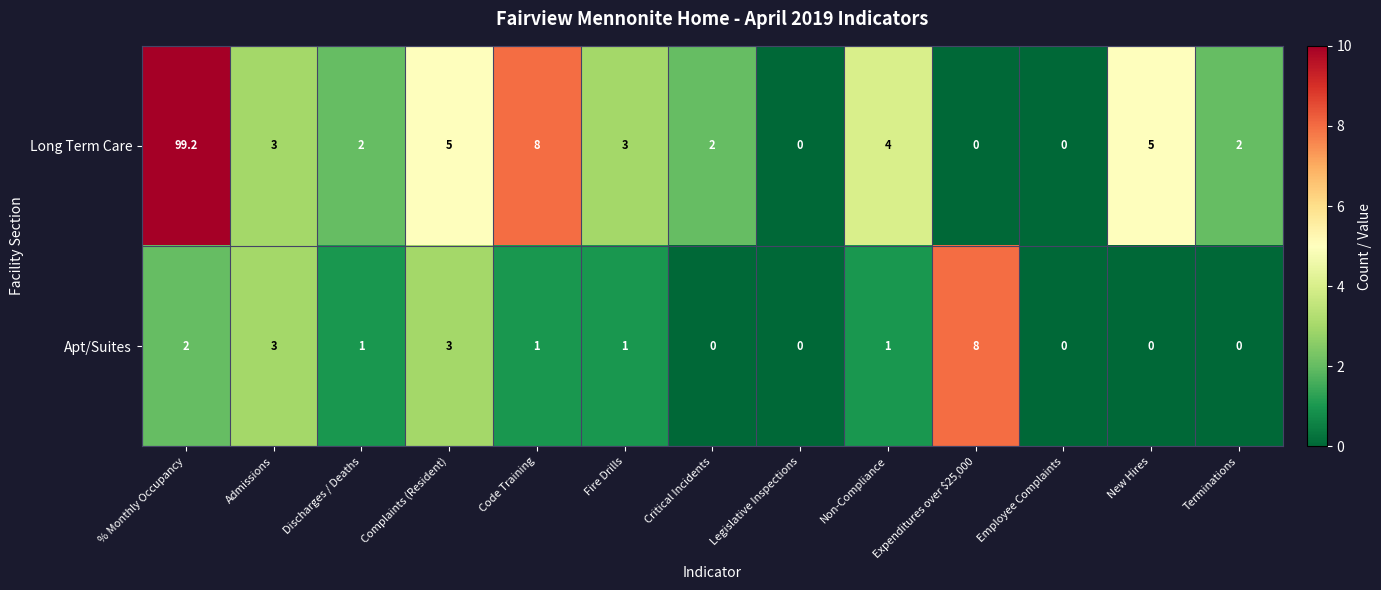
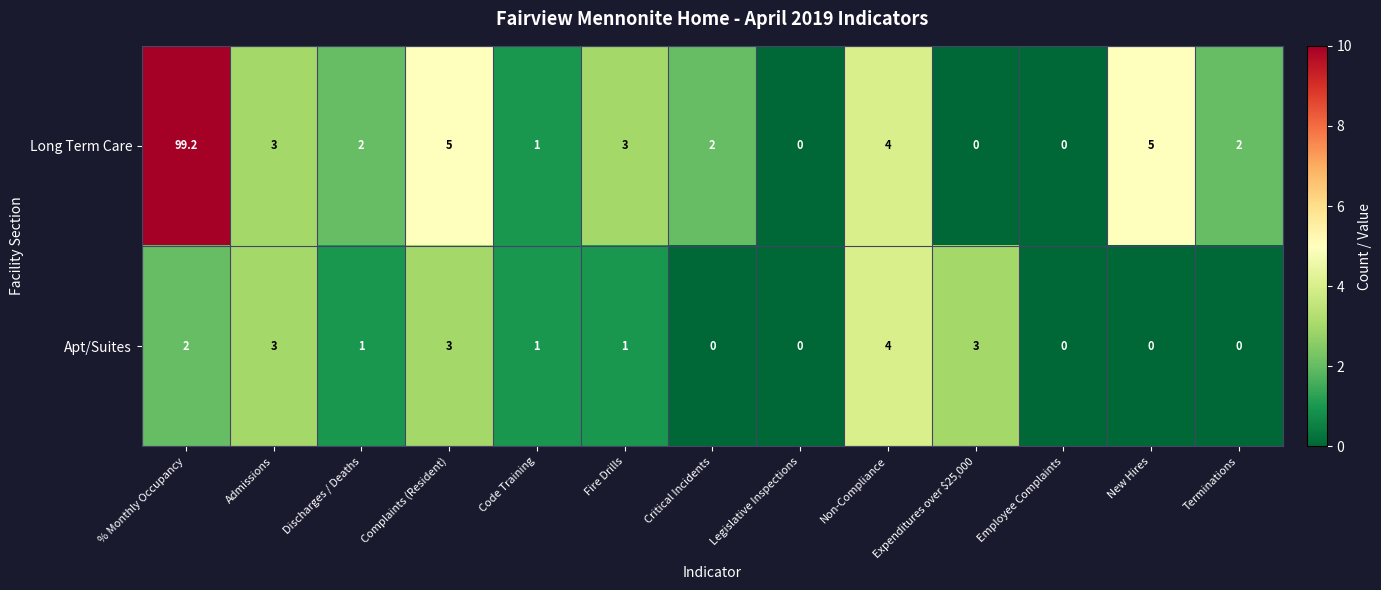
Long Term Care, Code Training: 8 -> 1
Apt/Suites, Non-Compliance: 1 -> 4
Apt/Suites, Expenditures over $25,000: 8 -> 3
